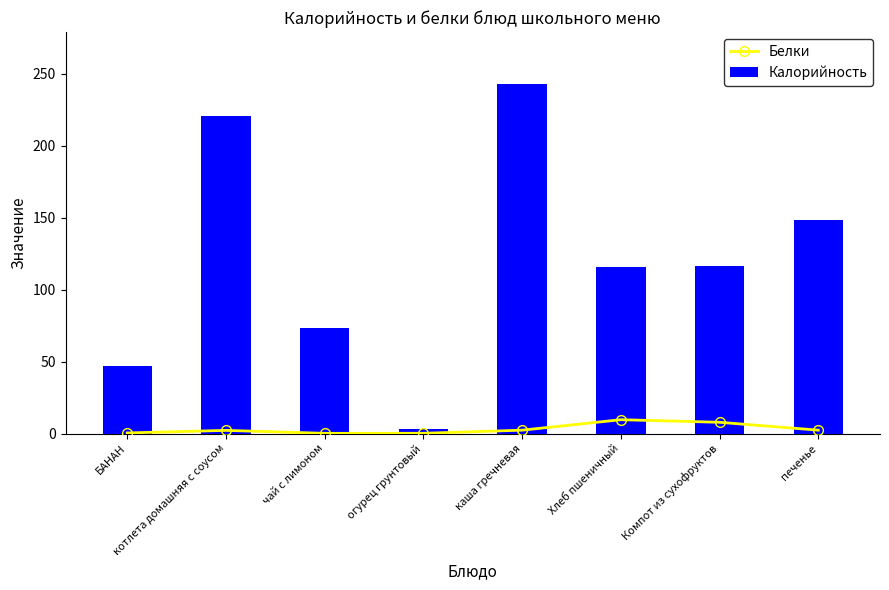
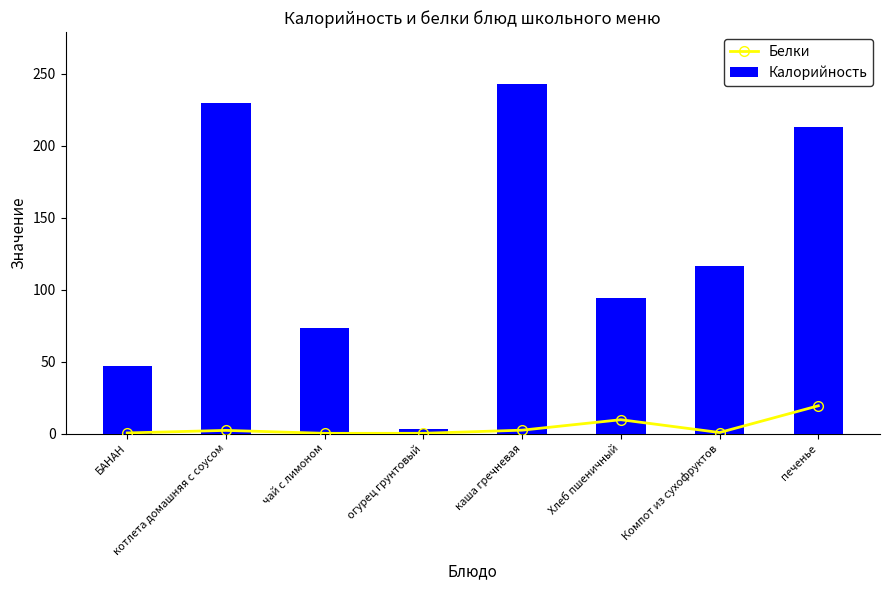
Калорийность, котлета домашняя с соусом: 221 -> 230
Калорийность, Хлеб пшеничный: 116 -> 94
Белки, Компот из сухофруктов: 8 -> 1
Белки, печенье: 2 -> 19
Калорийность, печенье: 149 -> 213
